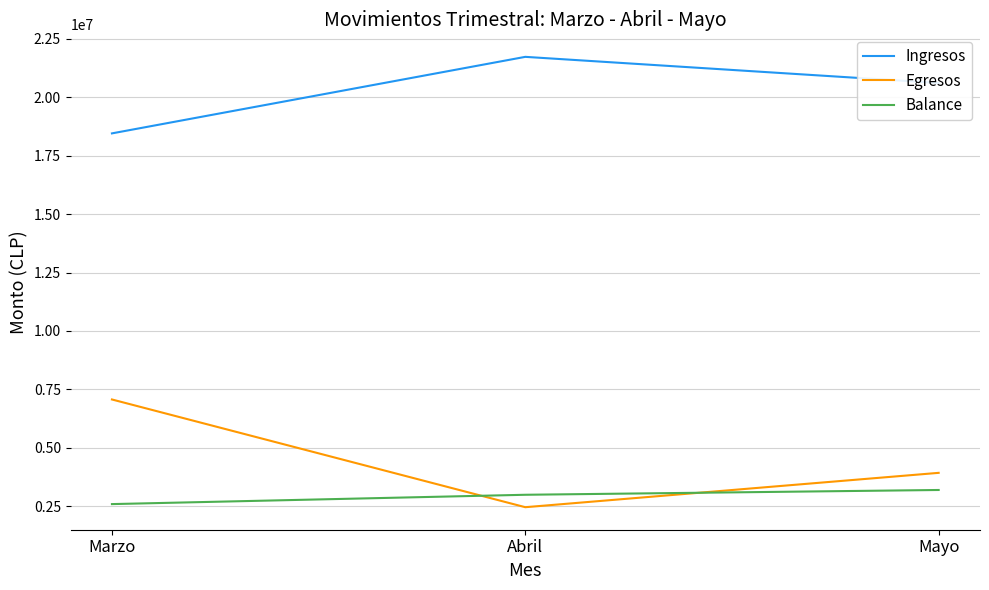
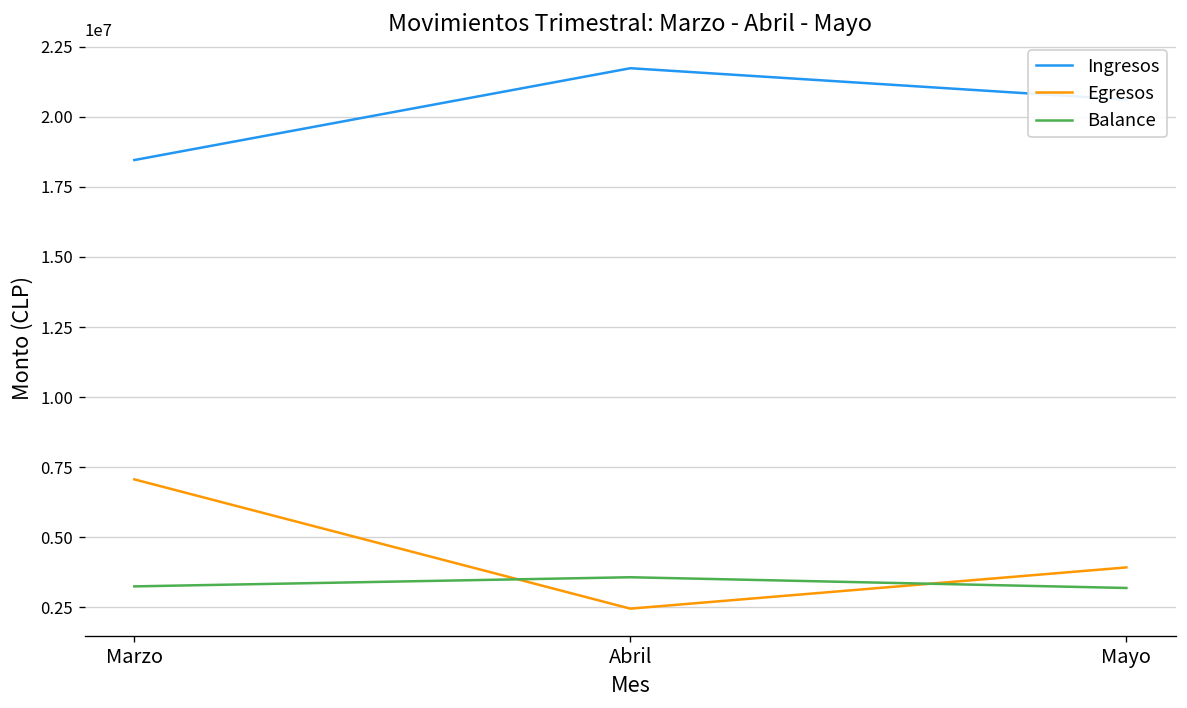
Balance, Marzo: 2600000 -> 3300000
Balance, Abril: 3000000 -> 3600000
